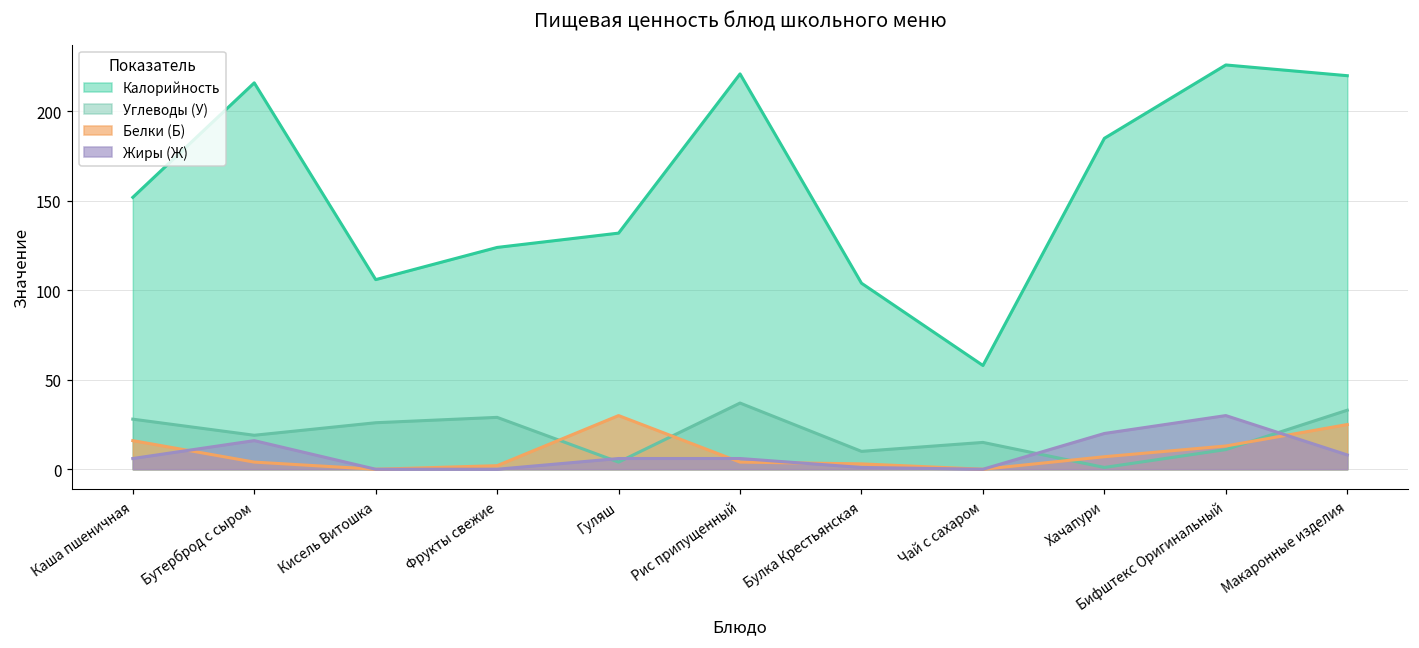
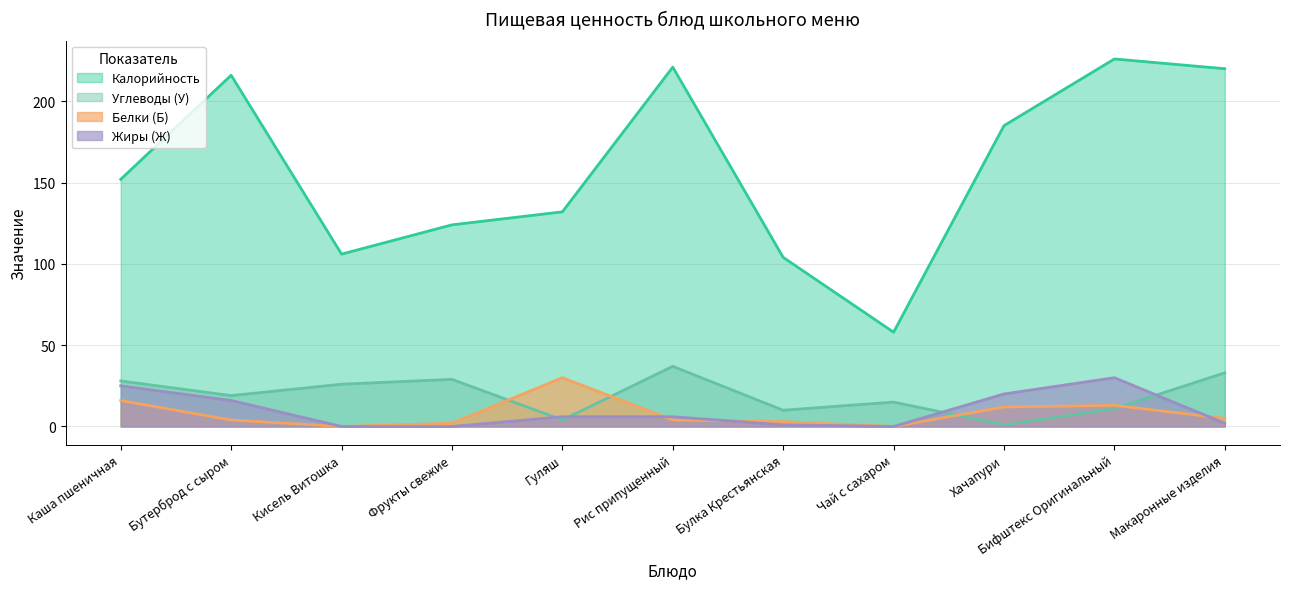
Жиры (Ж), Каша пшеничная: 6 -> 25
Белки (Б), Хачапури: 7 -> 12
Белки (Б), Макаронные изделия: 25 -> 5
Жиры (Ж), Макаронные изделия: 8 -> 2
